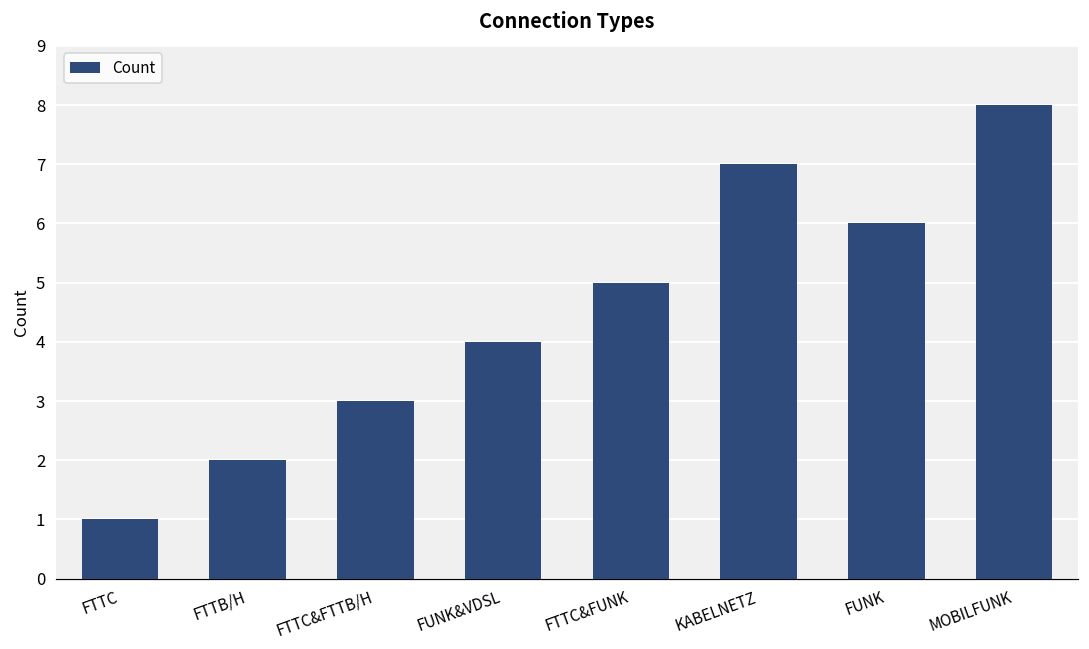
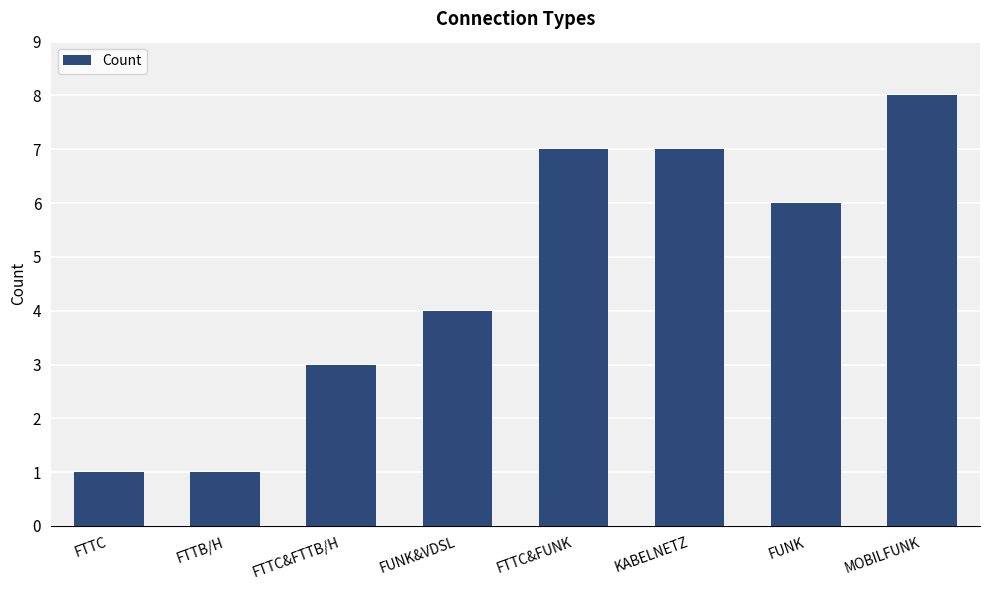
FTTB/H: 2 -> 1
FTTC&FUNK: 5 -> 7
